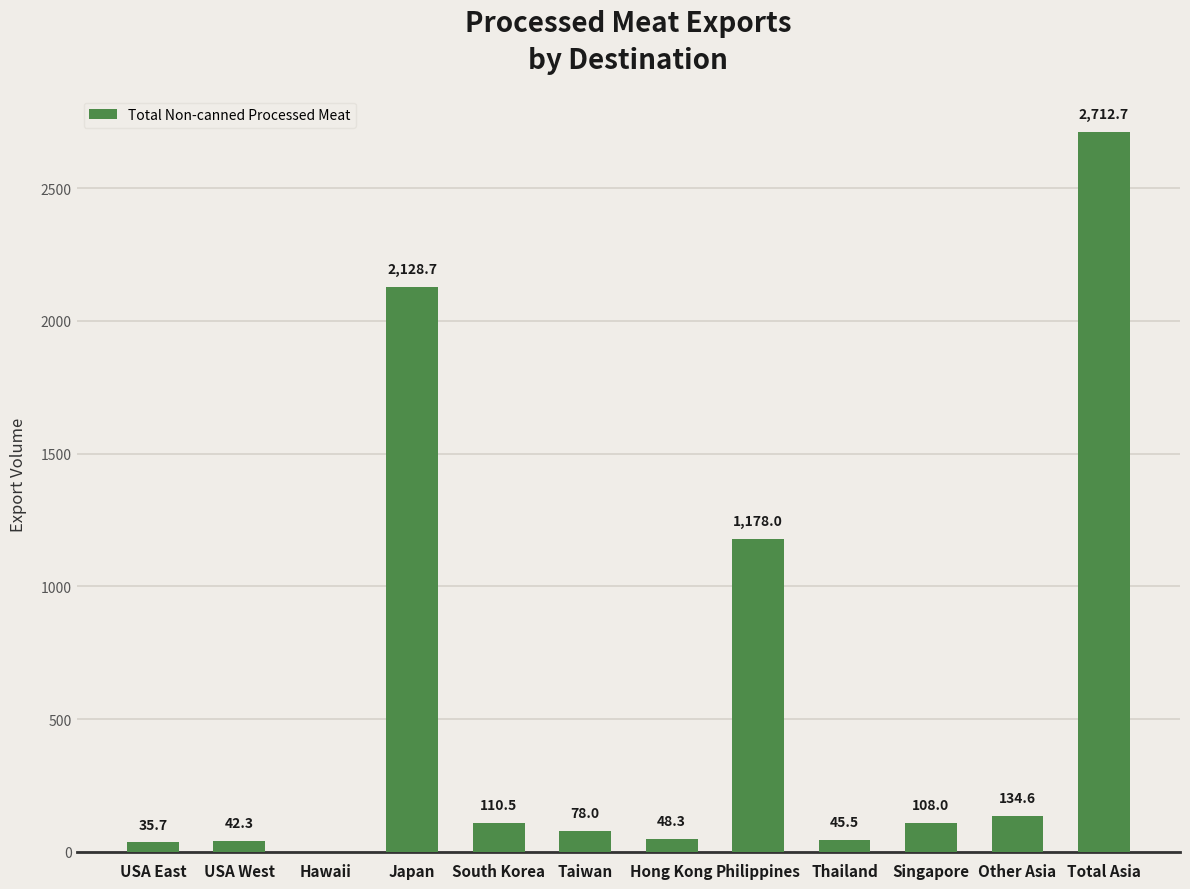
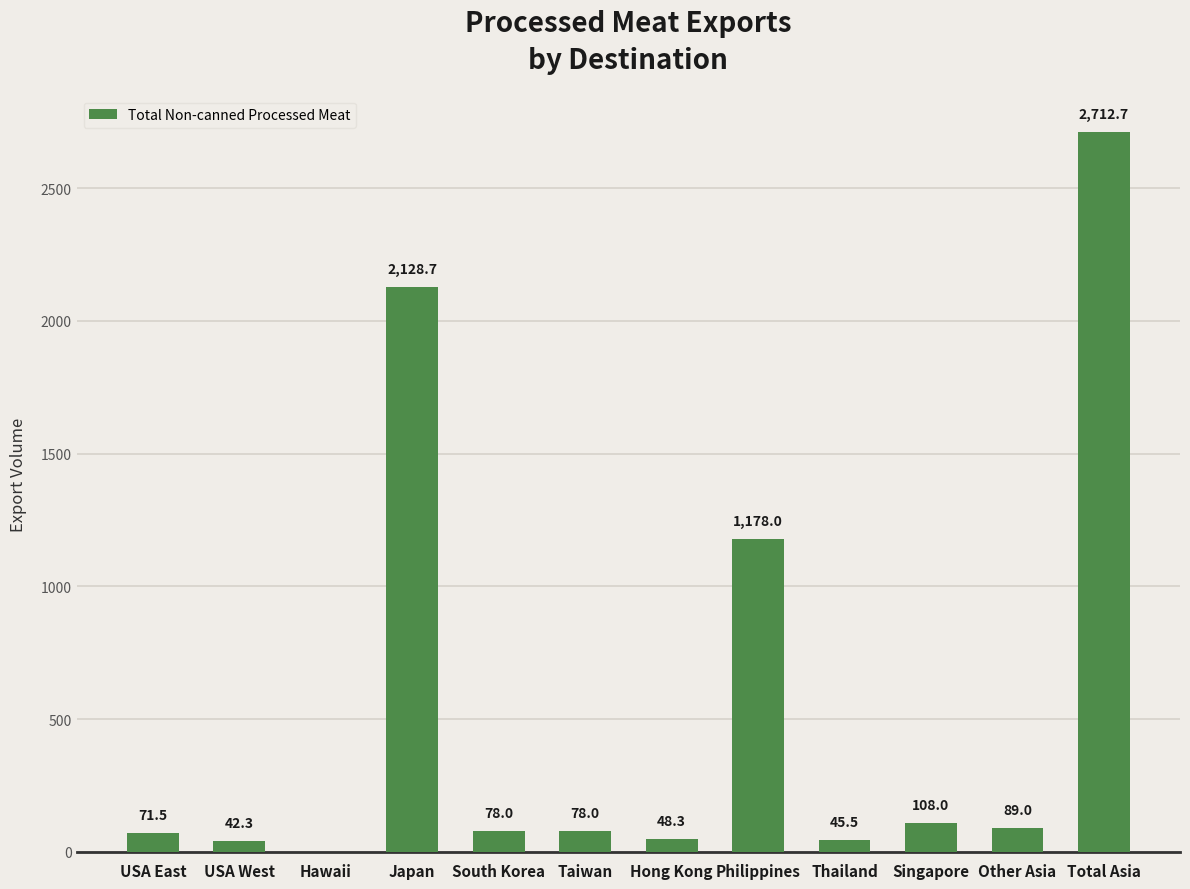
USA East: 35.7 -> 71.5
South Korea: 110.5 -> 78.0
Other Asia: 134.6 -> 89.0
